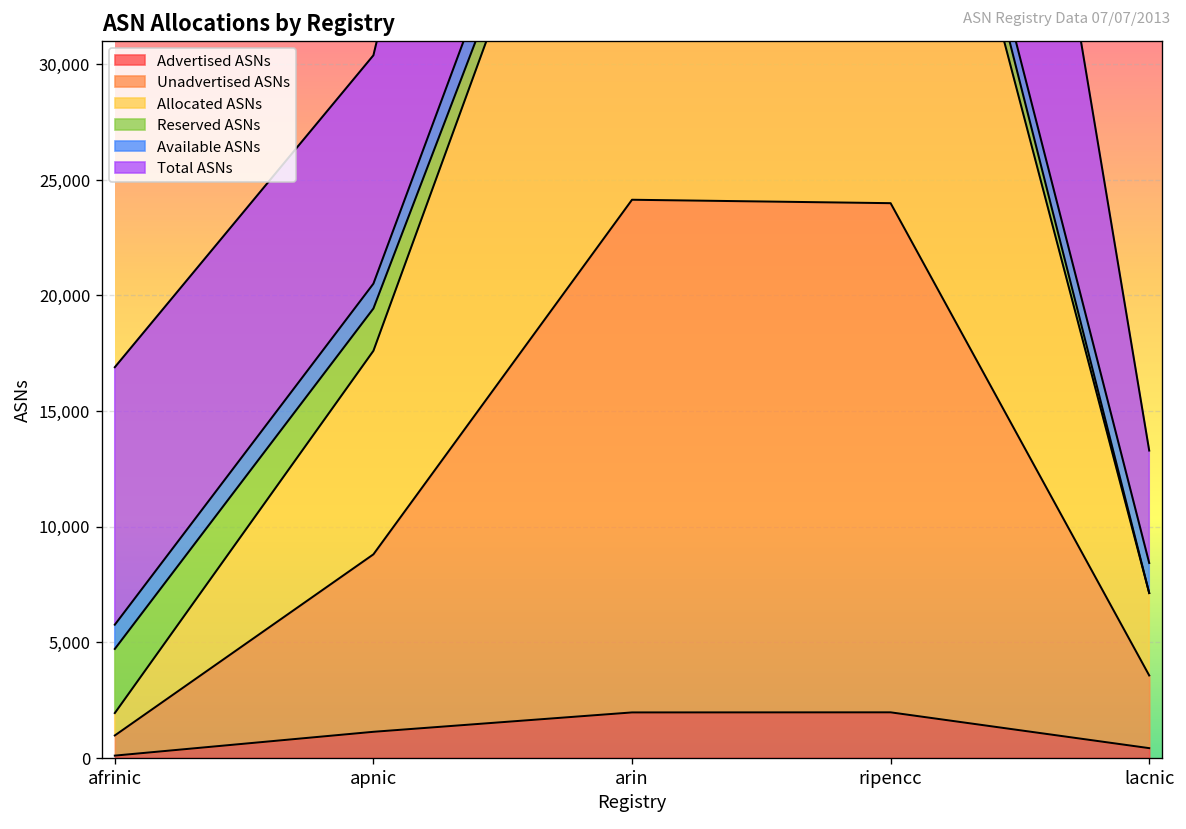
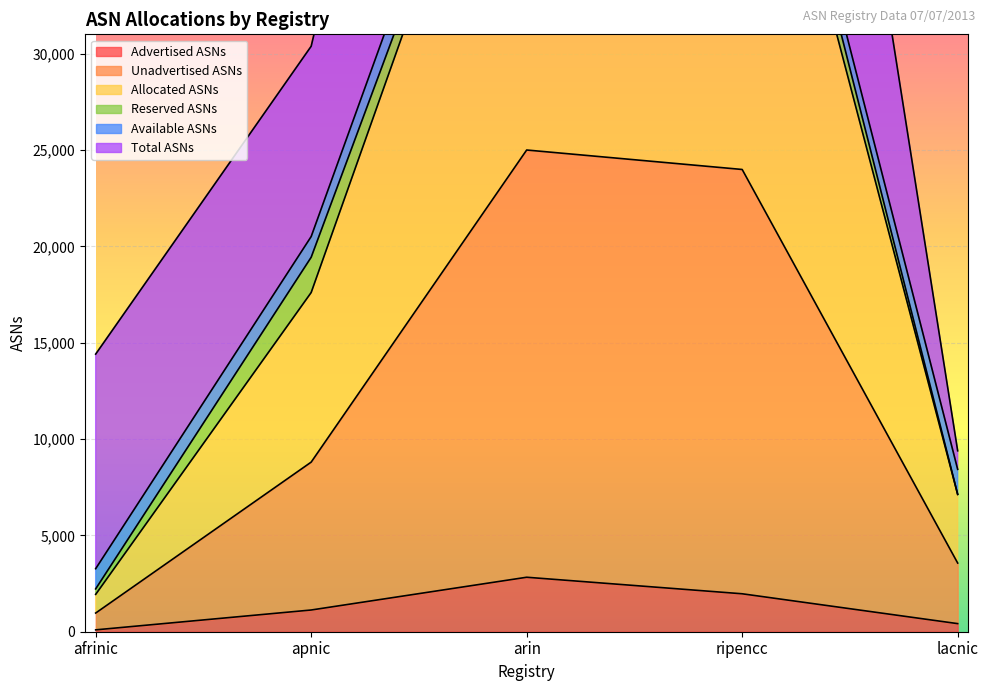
Reserved ASNs, afrinic: 2,800 -> 300
Advertised ASNs, arin: 2,000 -> 2,800
Total ASNs, lacnic: 4,900 -> 1,000
